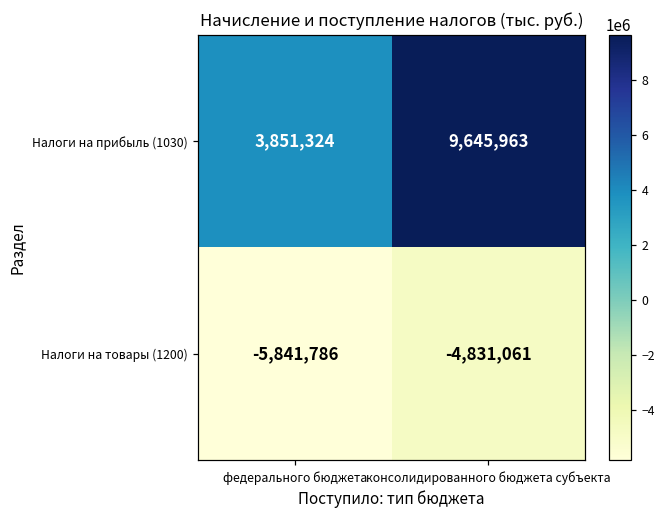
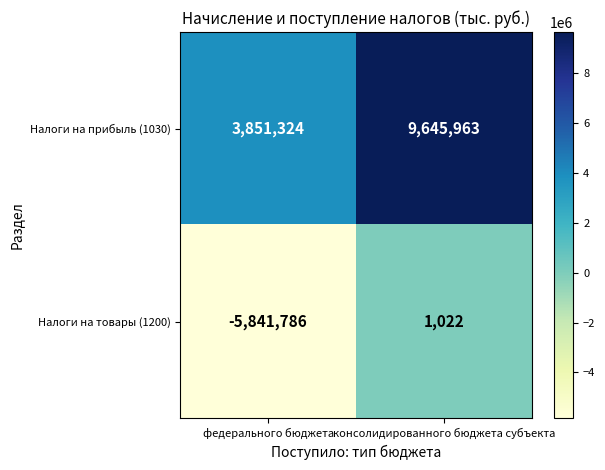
Налоги на товары (1200), консолидированного бюджета субъекта: -4,831,061 -> 1,022
